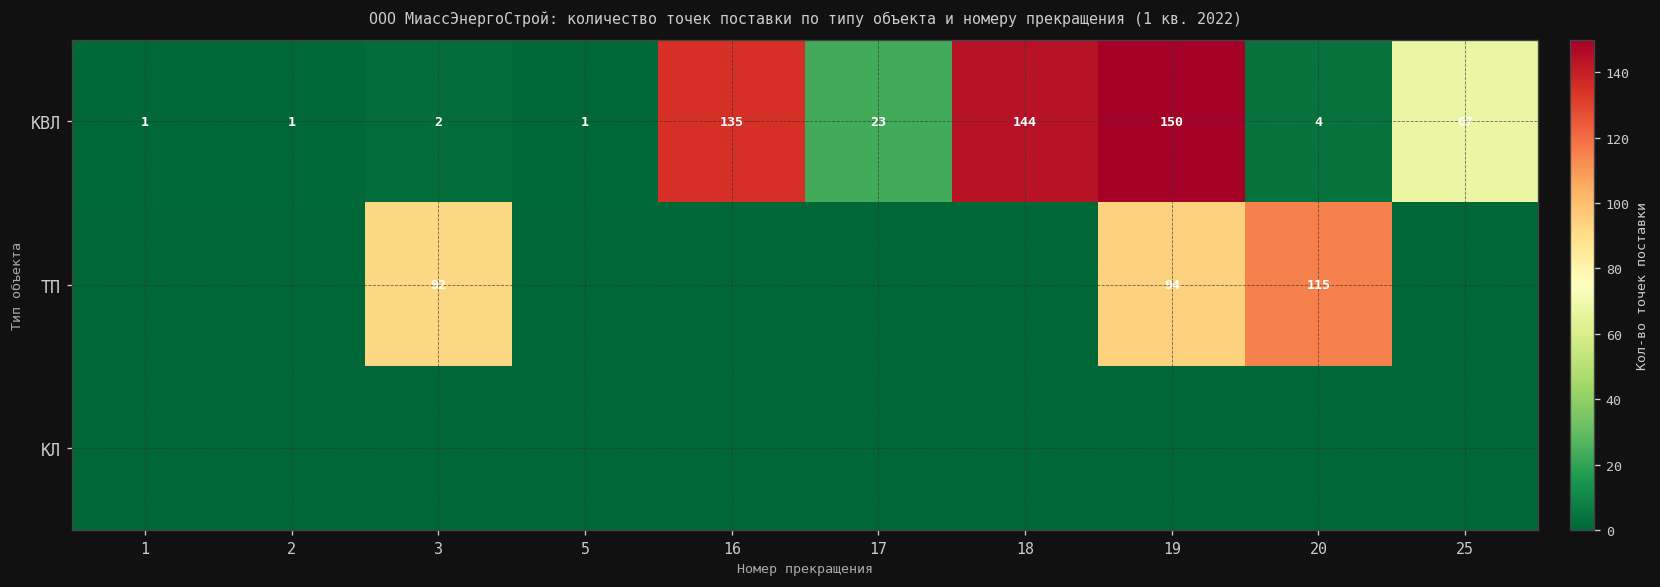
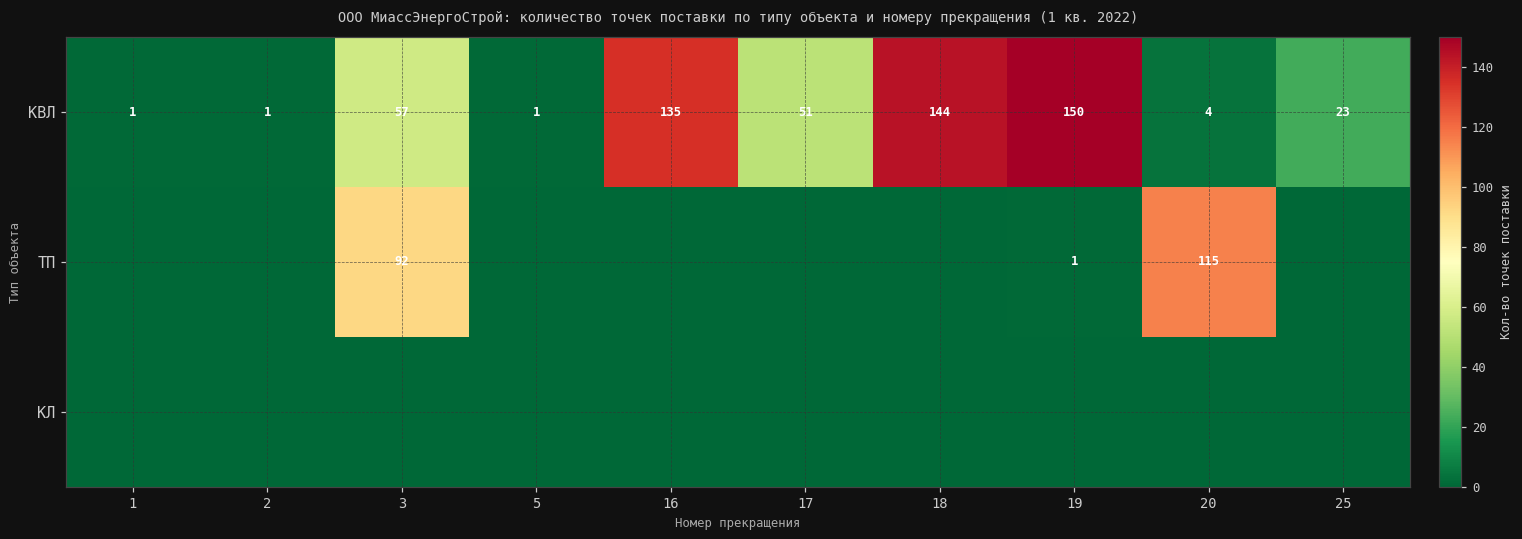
КВЛ, 3: 2 -> 57
КВЛ, 17: 23 -> 51
КВЛ, 25: 67 -> 23
ТП, 19: 94 -> 1
